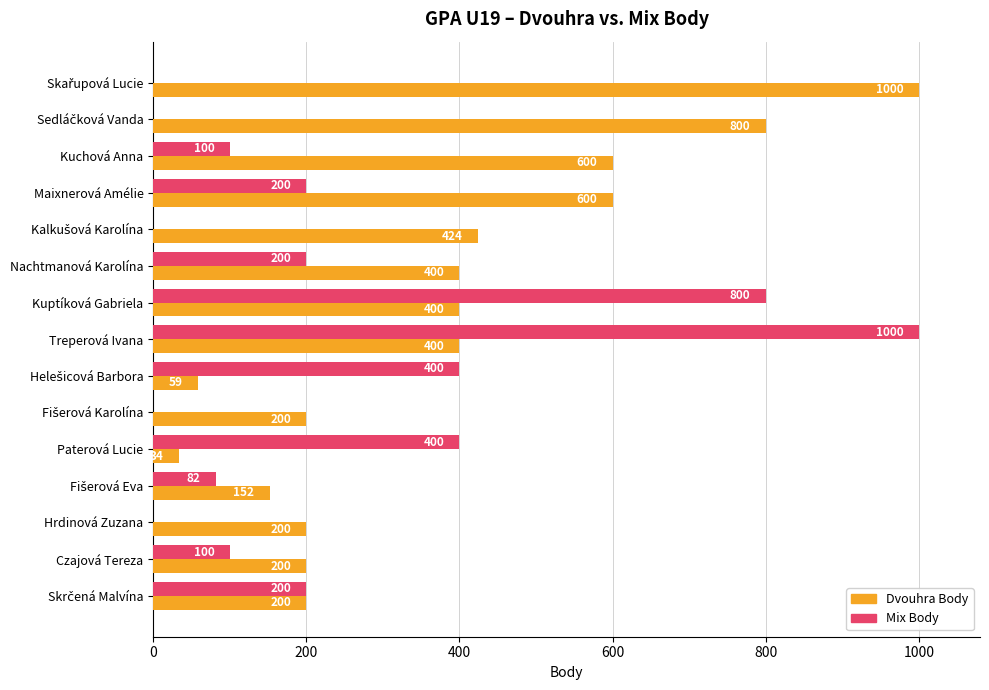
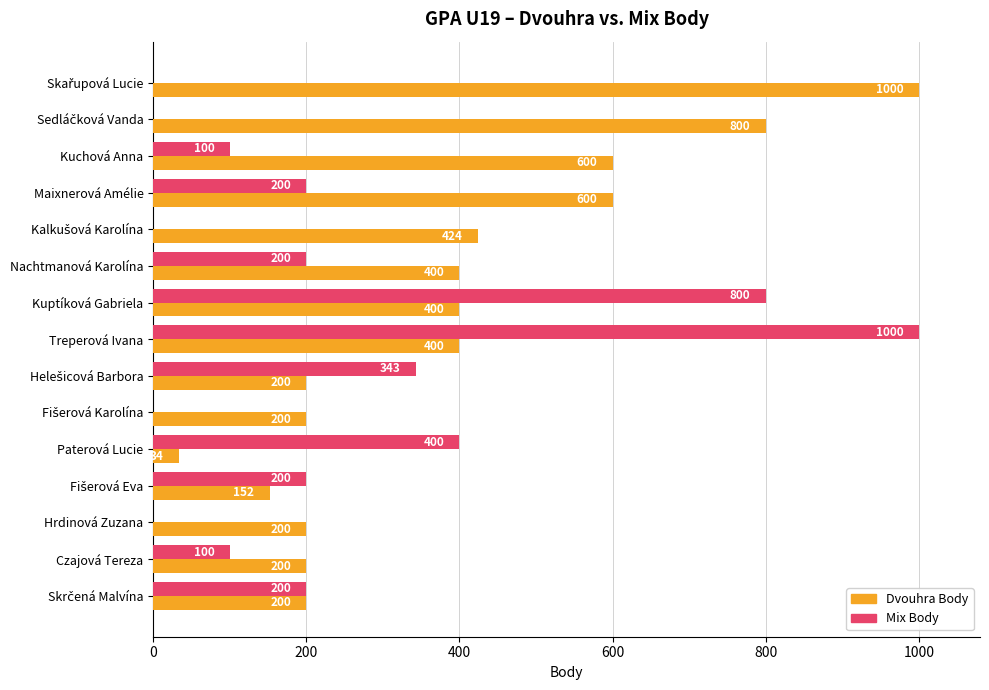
Mix Body, Helešicová Barbora: 400 -> 343
Dvouhra Body, Helešicová Barbora: 59 -> 200
Mix Body, Fišerová Eva: 82 -> 200
